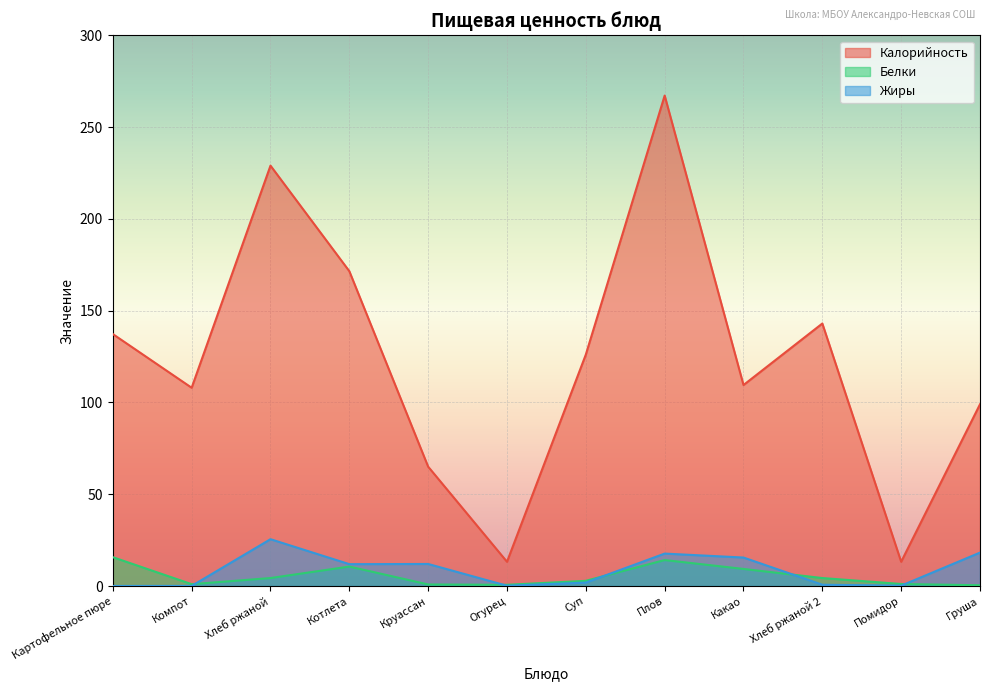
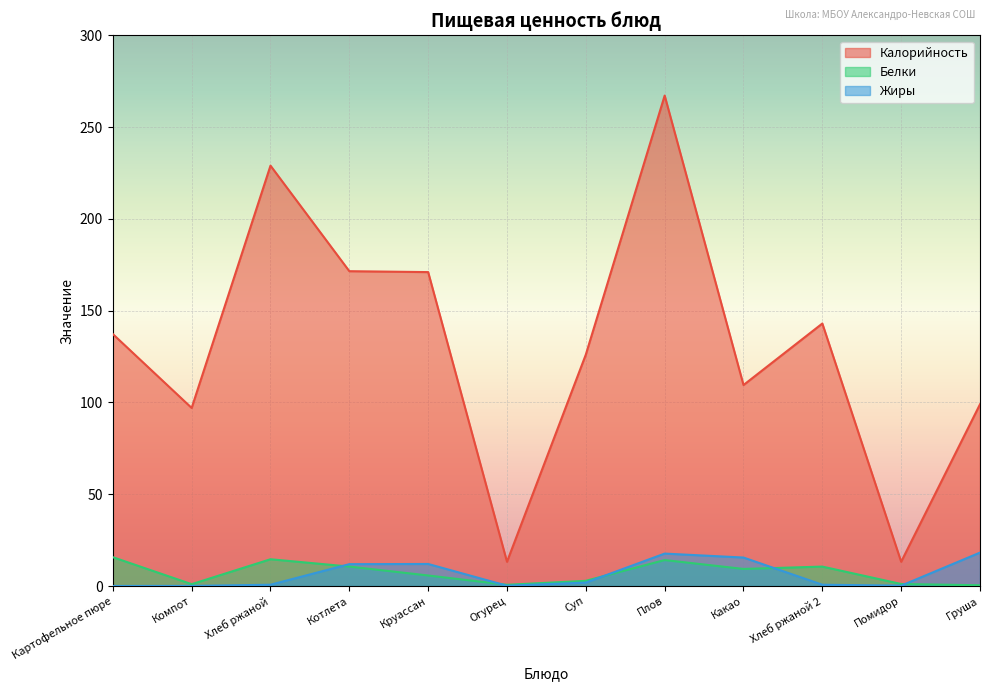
Калорийность, Компот: 108 -> 97
Белки, Хлеб ржаной: 4 -> 15
Жиры, Хлеб ржаной: 26 -> 1
Калорийность, Круассан: 65 -> 171
Белки, Круассан: 1 -> 6
Белки, Хлеб ржаной 2: 4 -> 11
